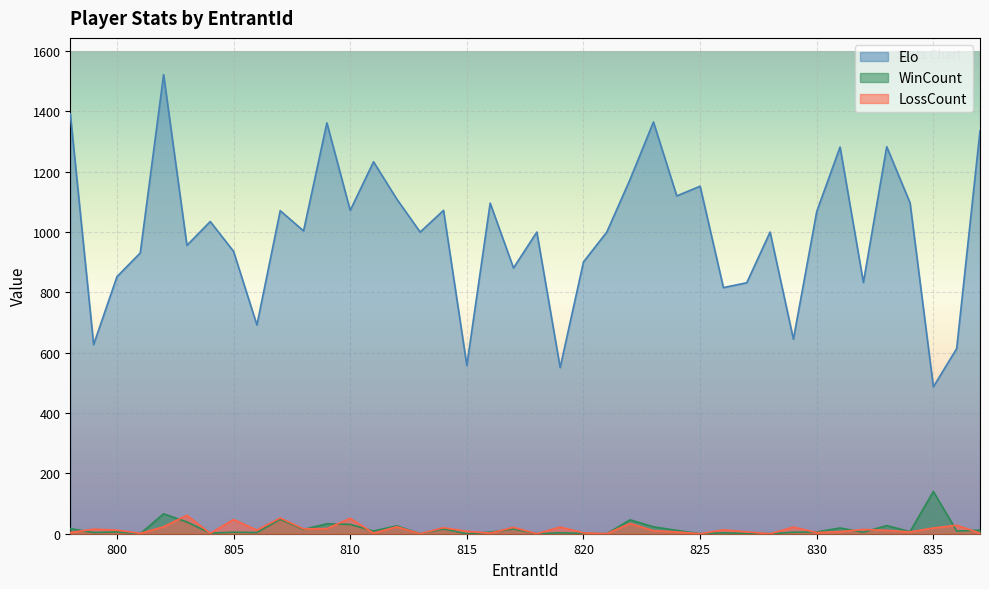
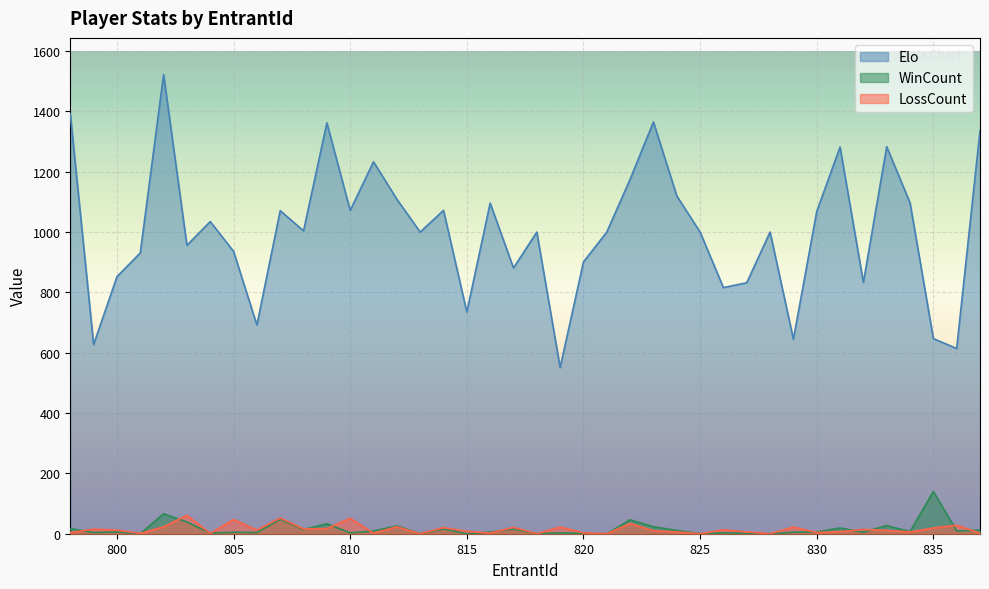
WinCount, 810: 30 -> 0
Elo, 815: 560 -> 740
Elo, 825: 1150 -> 1000
Elo, 835: 490 -> 650
